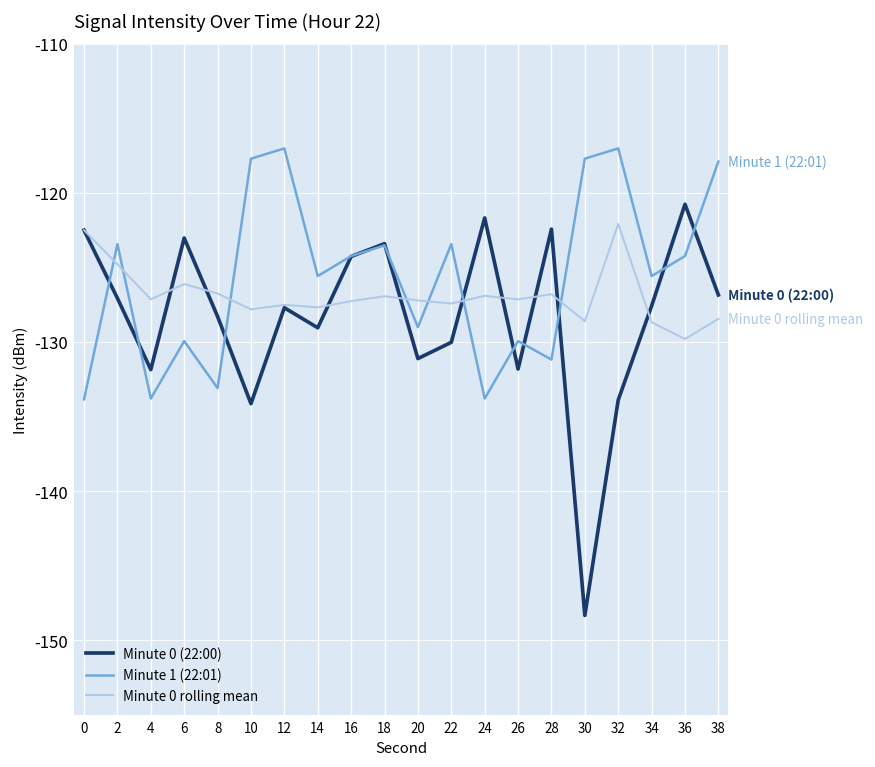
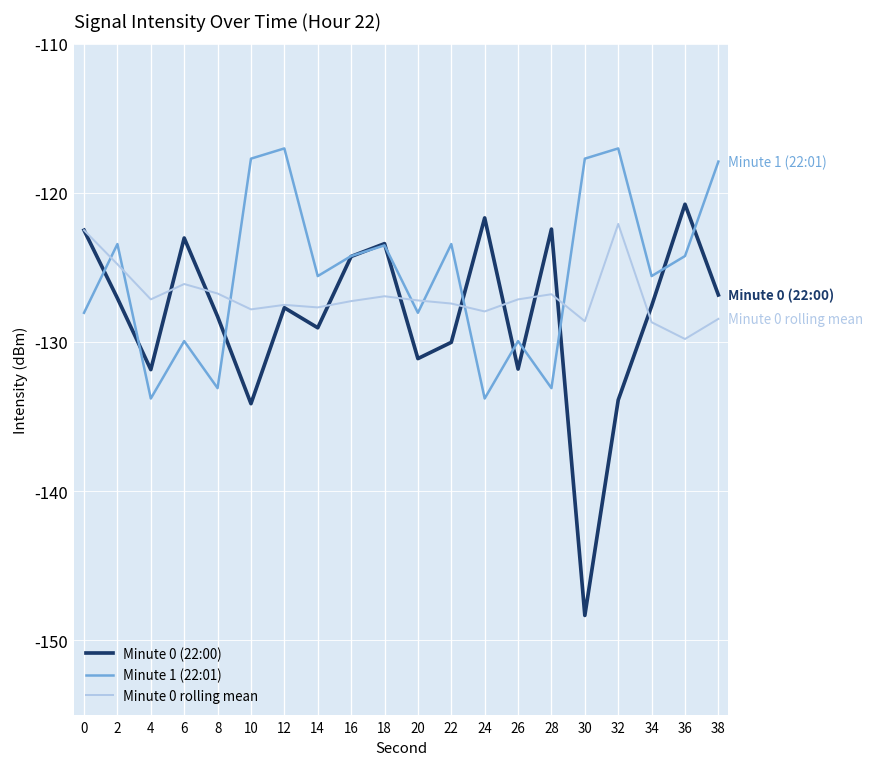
Minute 1 (22:01), 0: -133.8 -> -128.0
Minute 1 (22:01), 20: -129.0 -> -128.0
Minute 0 rolling mean, 24: -126.9 -> -128.0
Minute 1 (22:01), 28: -131.2 -> -133.1
